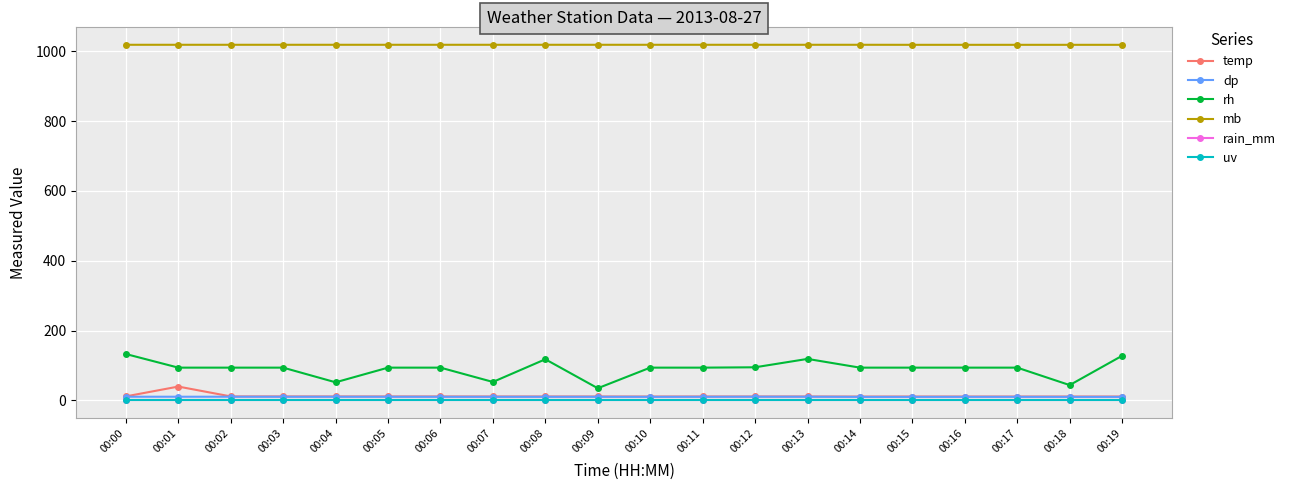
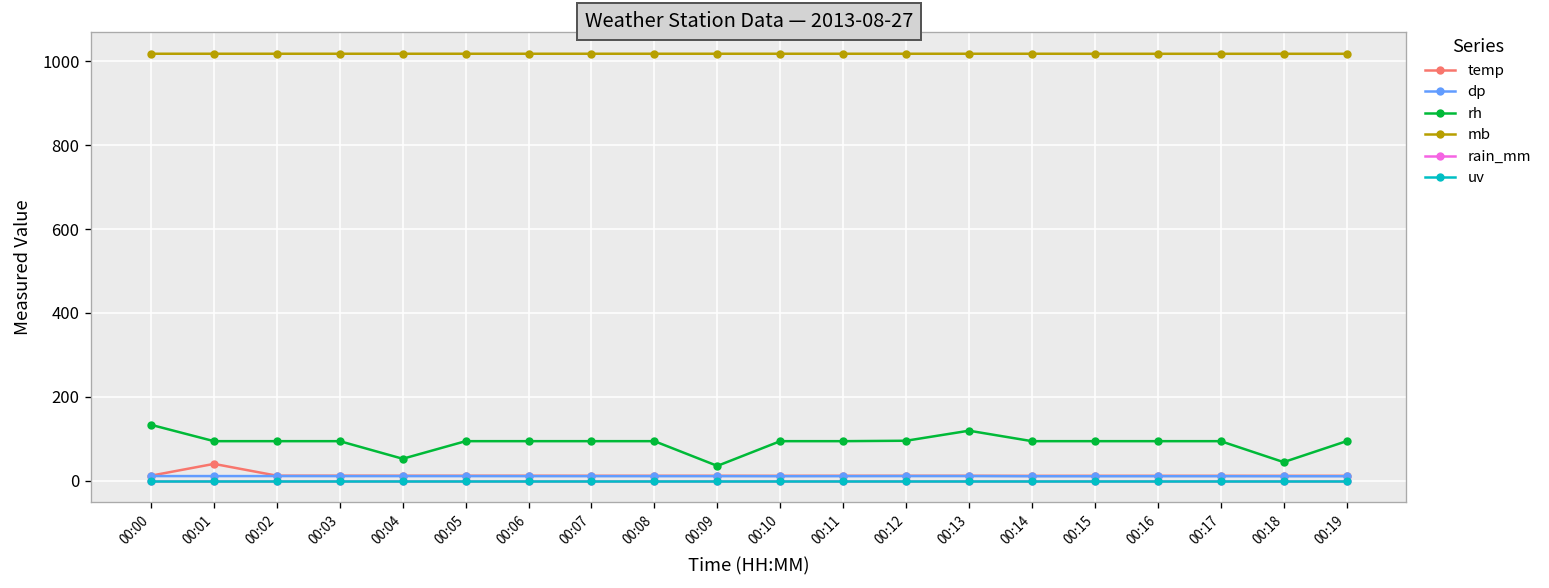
rh, 00:07: 50 -> 90
rh, 00:08: 120 -> 90
rh, 00:19: 130 -> 90
